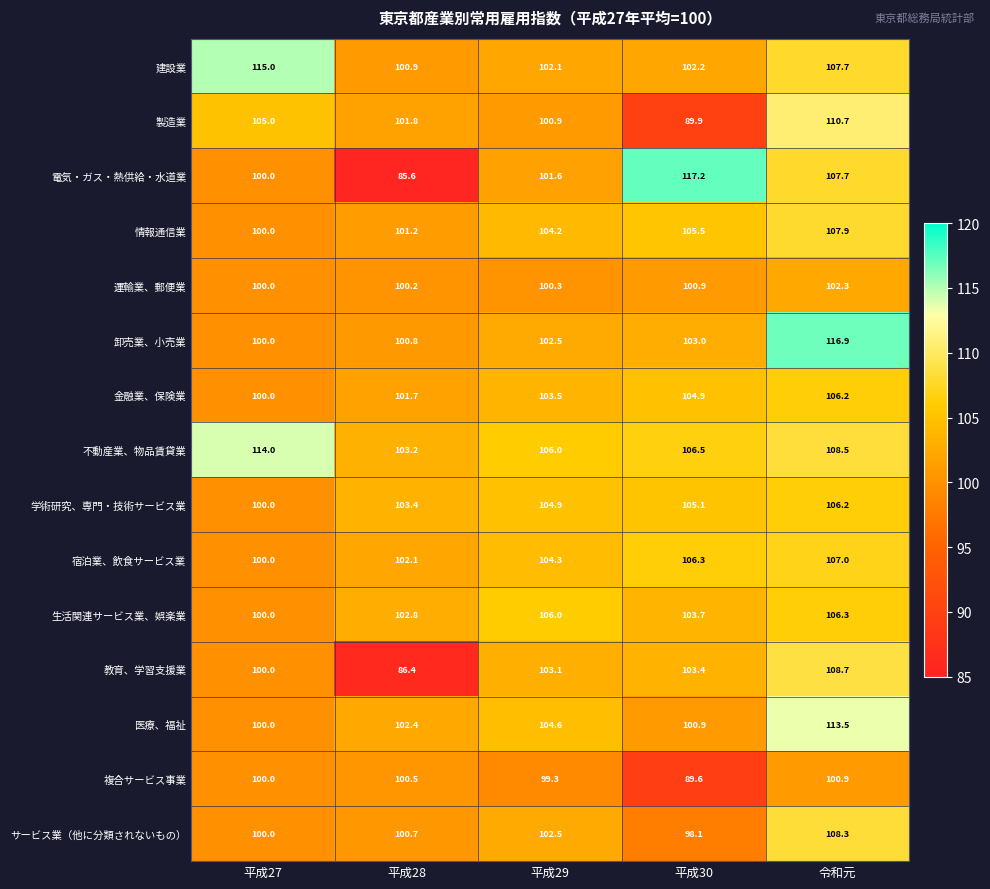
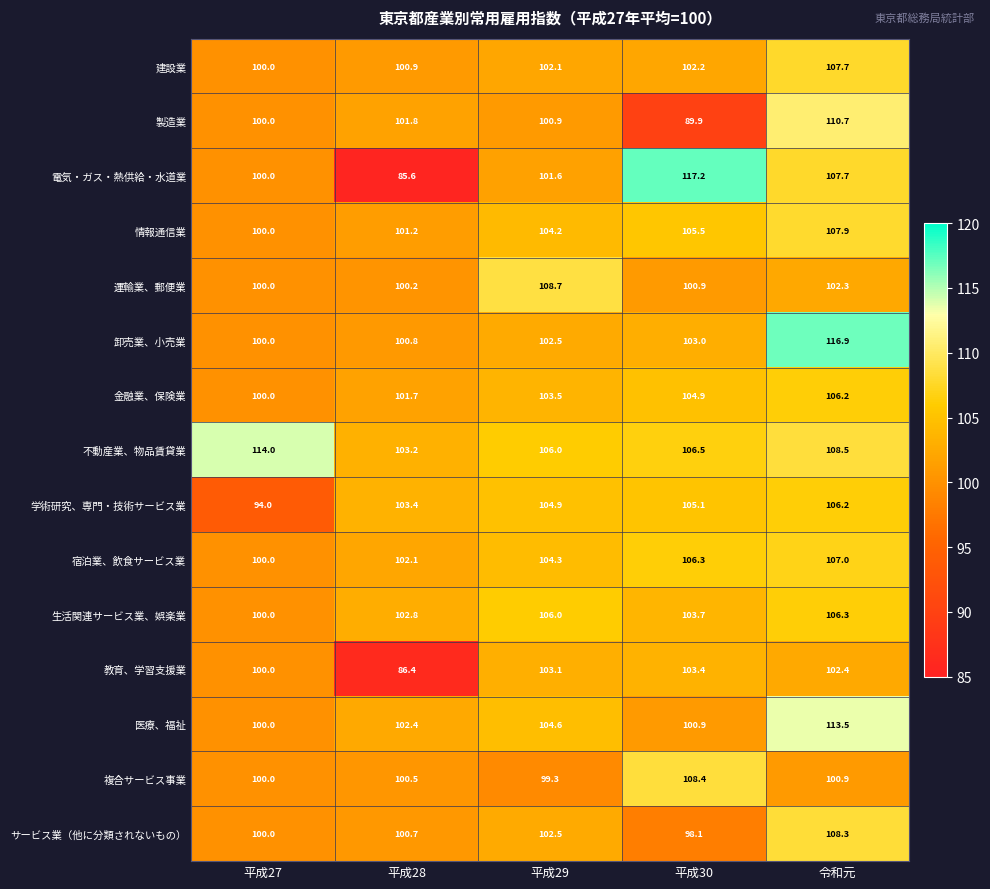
建設業, 平成27: 115.0 -> 100.0
製造業, 平成27: 105.0 -> 100.0
運輸業、郵便業, 平成29: 100.3 -> 108.7
学術研究、専門・技術サービス業, 平成27: 100.0 -> 94.0
教育、学習支援業, 令和元: 108.7 -> 102.4
複合サービス事業, 平成30: 89.6 -> 108.4
